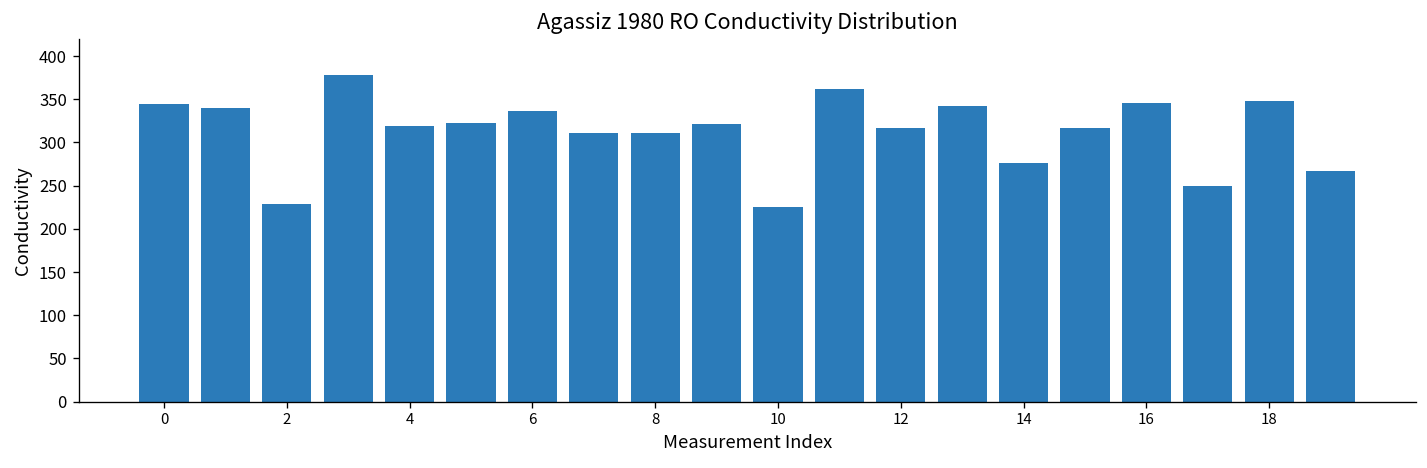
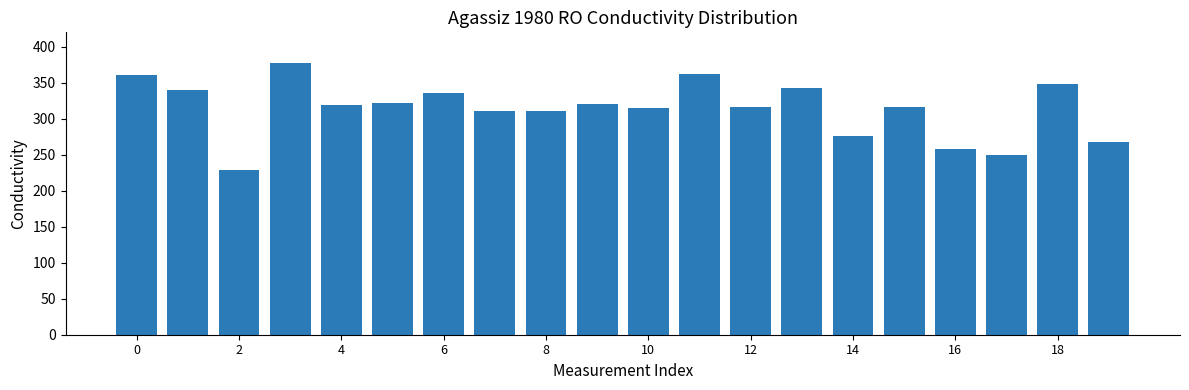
0: 340 -> 360
10: 230 -> 310
16: 350 -> 260
